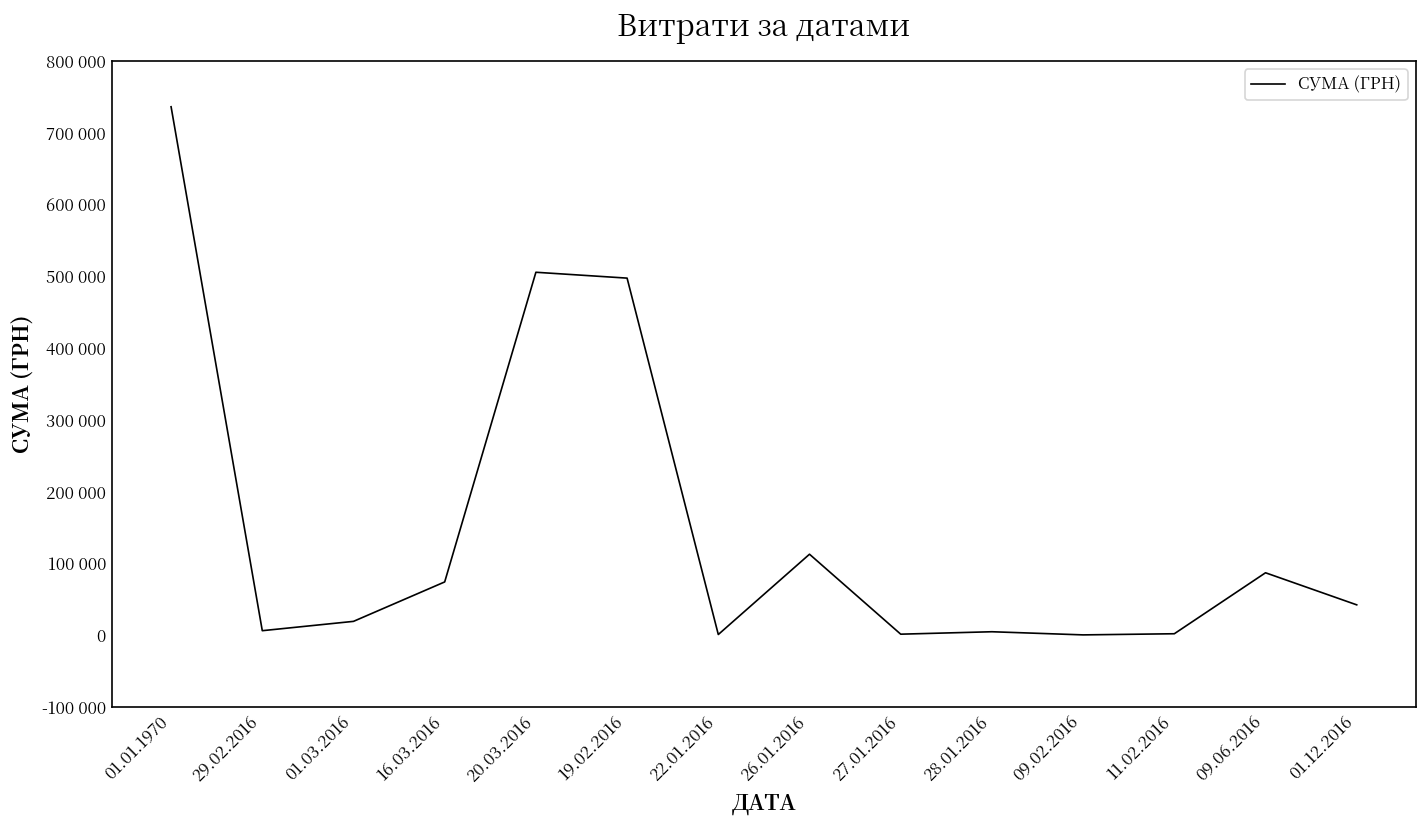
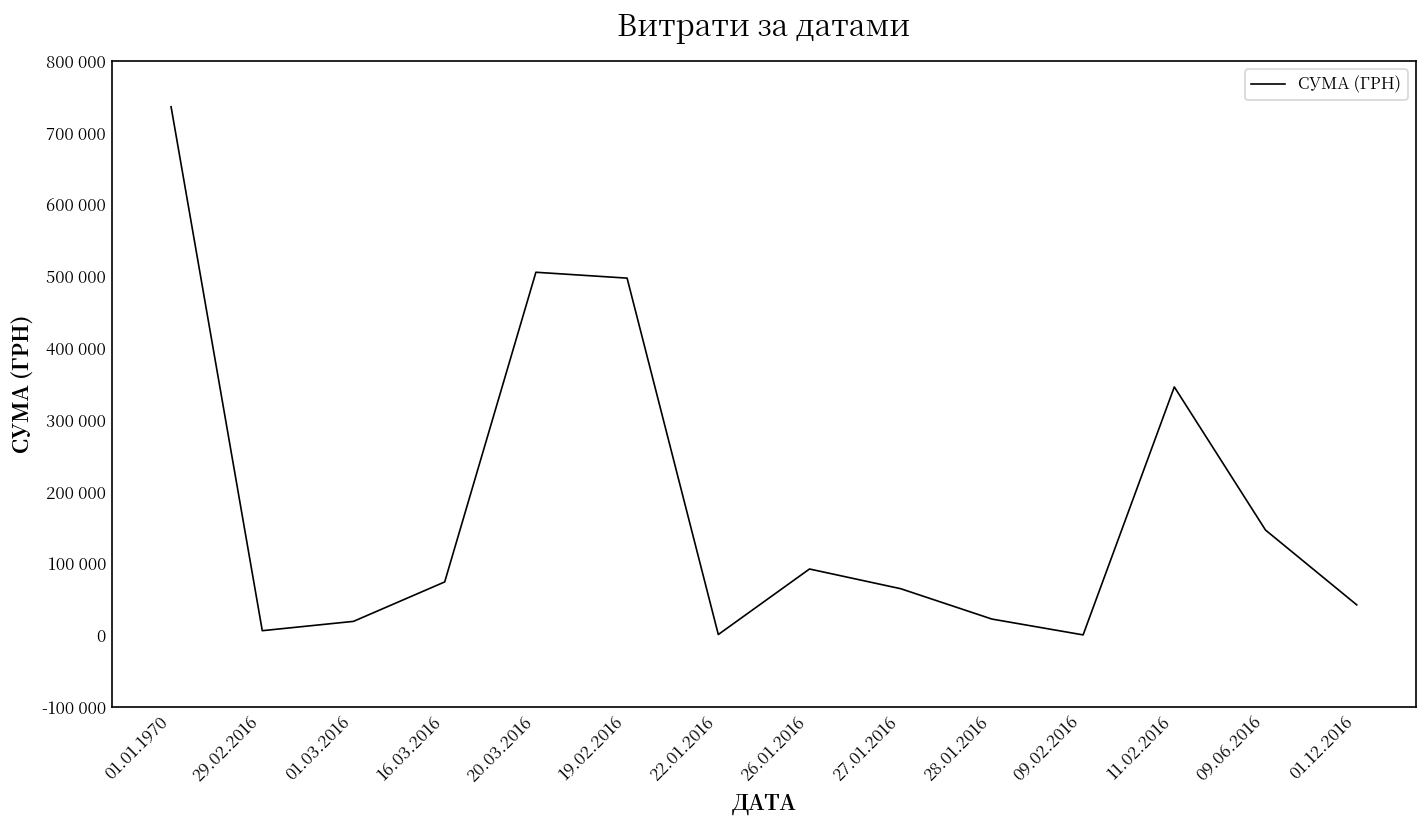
26.01.2016: 110000 -> 90000
27.01.2016: 0 -> 70000
28.01.2016: 10000 -> 20000
11.02.2016: 0 -> 350000
09.06.2016: 90000 -> 150000
